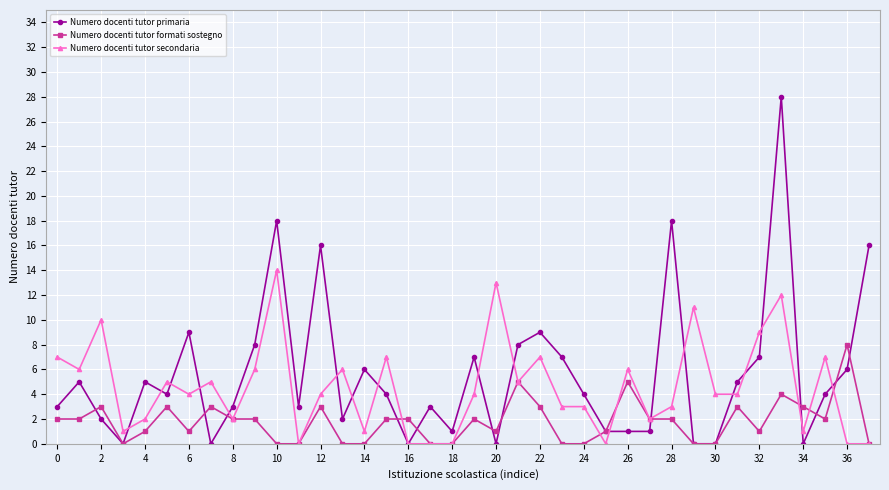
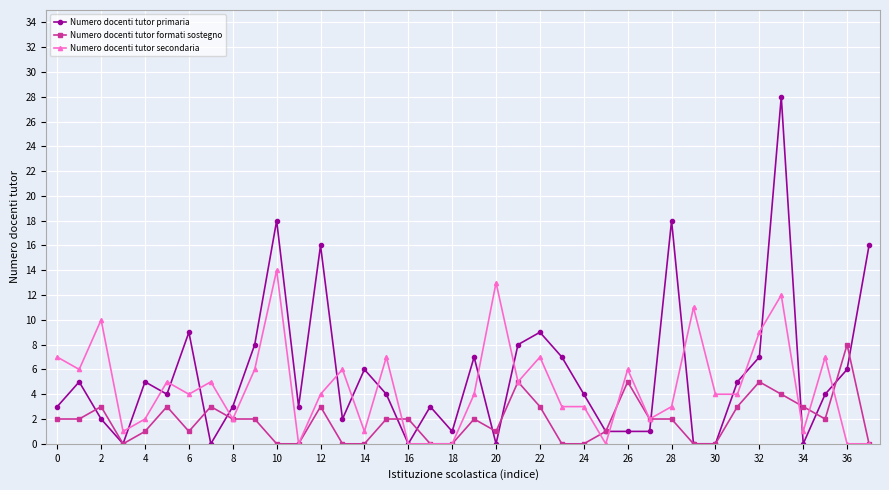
Numero docenti tutor formati sostegno, 32: 1 -> 5
